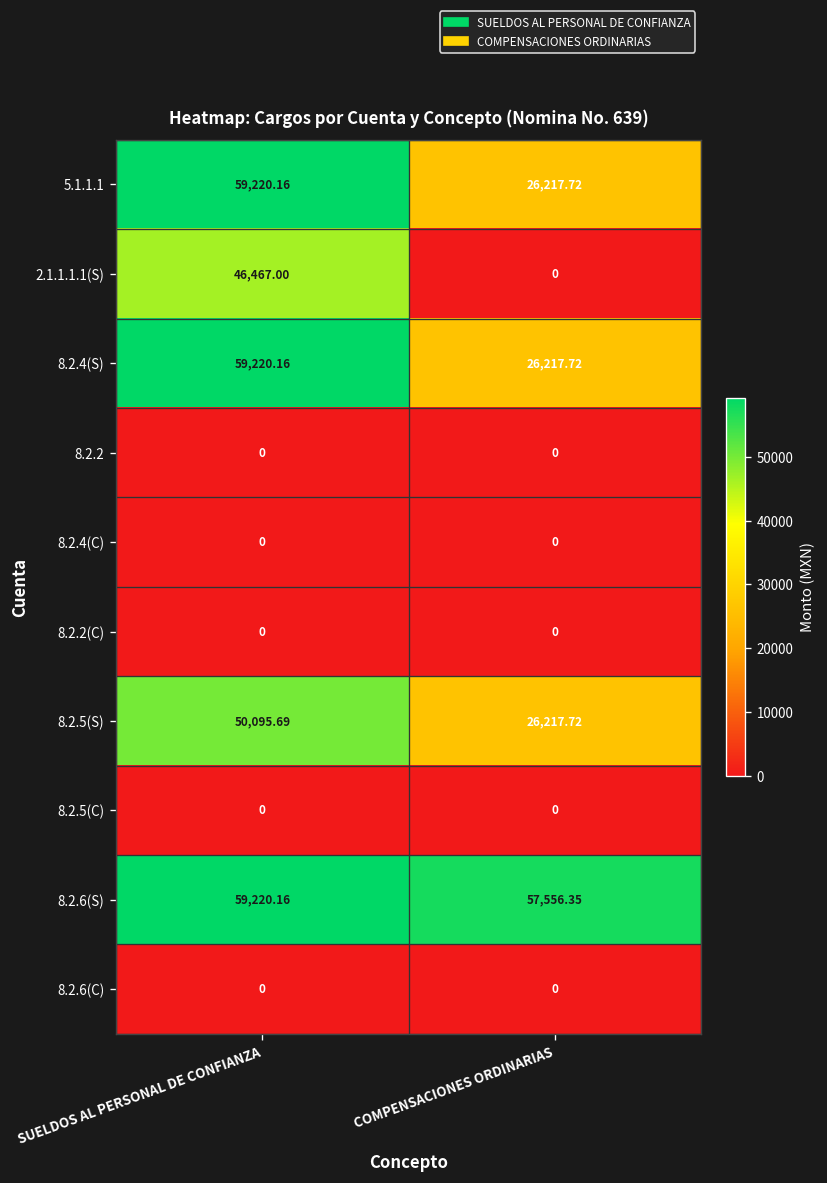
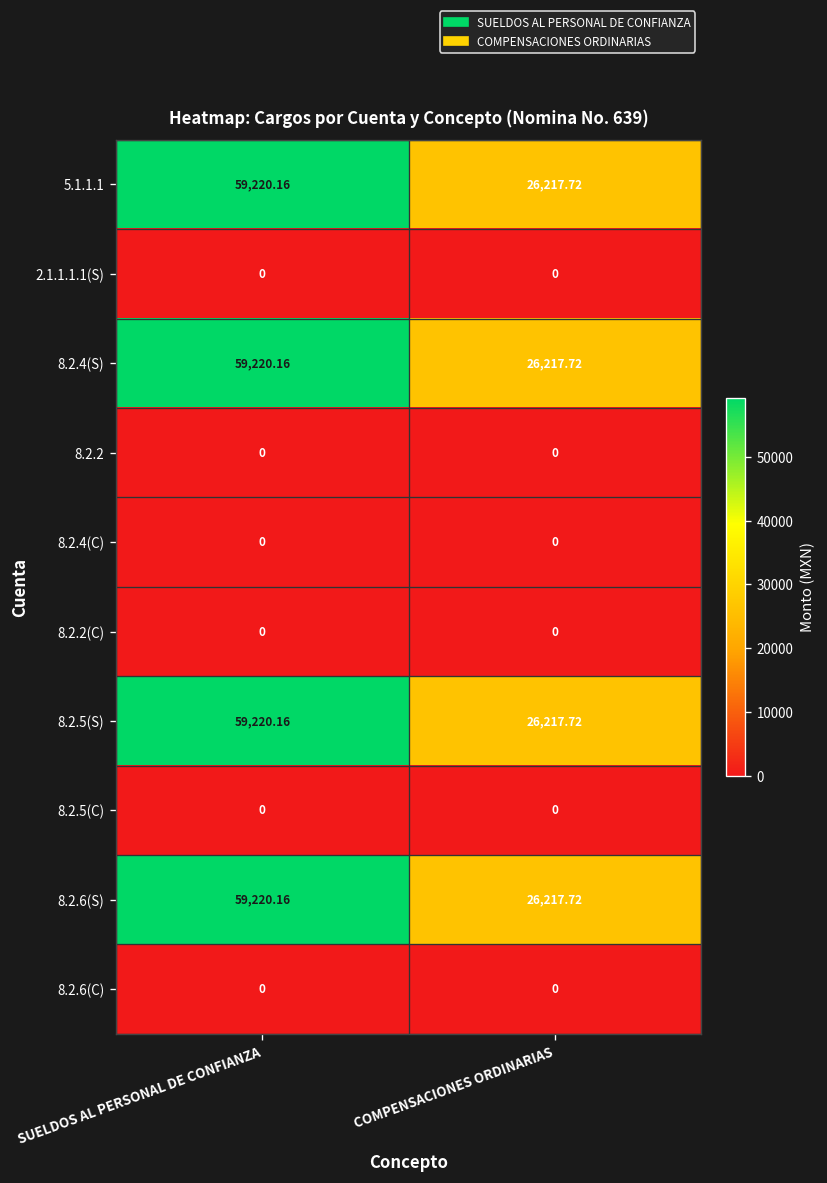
2.1.1.1.1(S), SUELDOS AL PERSONAL DE CONFIANZA: 46,467.00 -> 0
8.2.5(S), SUELDOS AL PERSONAL DE CONFIANZA: 50,095.69 -> 59,220.16
8.2.6(S), COMPENSACIONES ORDINARIAS: 57,556.35 -> 26,217.72
